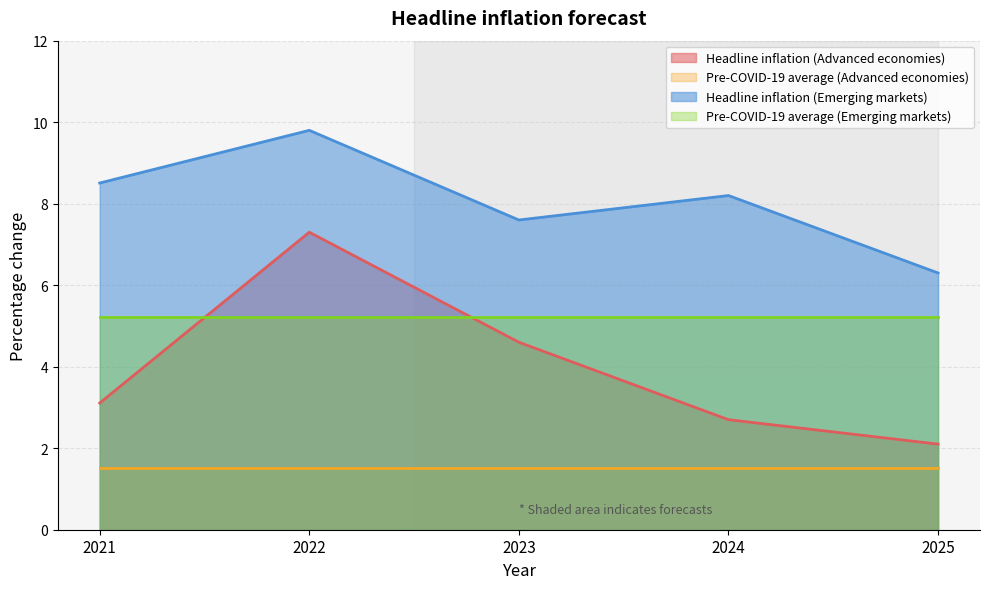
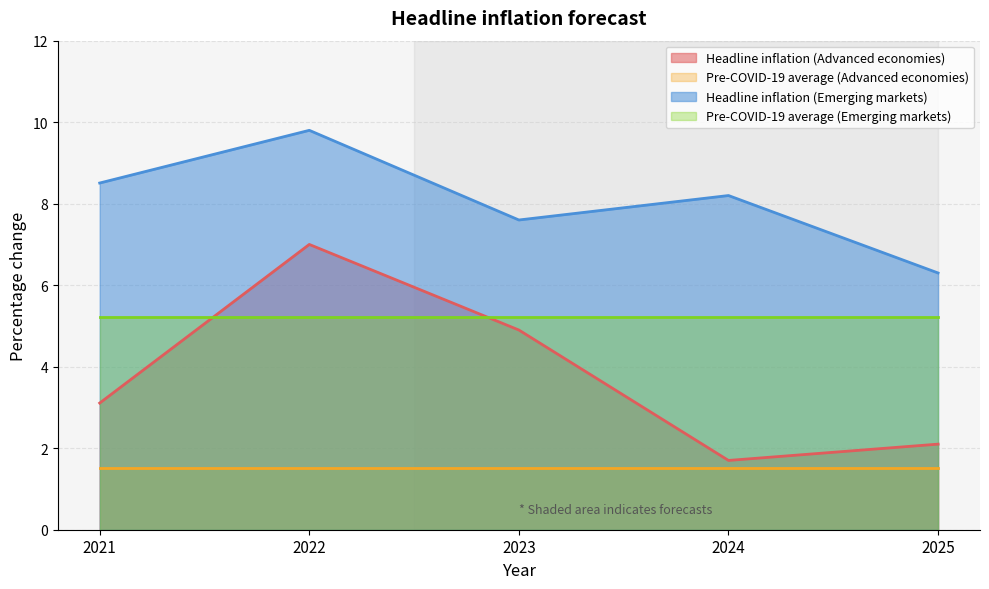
Headline inflation (Advanced economies), 2022: 7.3 -> 7.0
Headline inflation (Advanced economies), 2023: 4.6 -> 4.9
Headline inflation (Advanced economies), 2024: 2.7 -> 1.7
